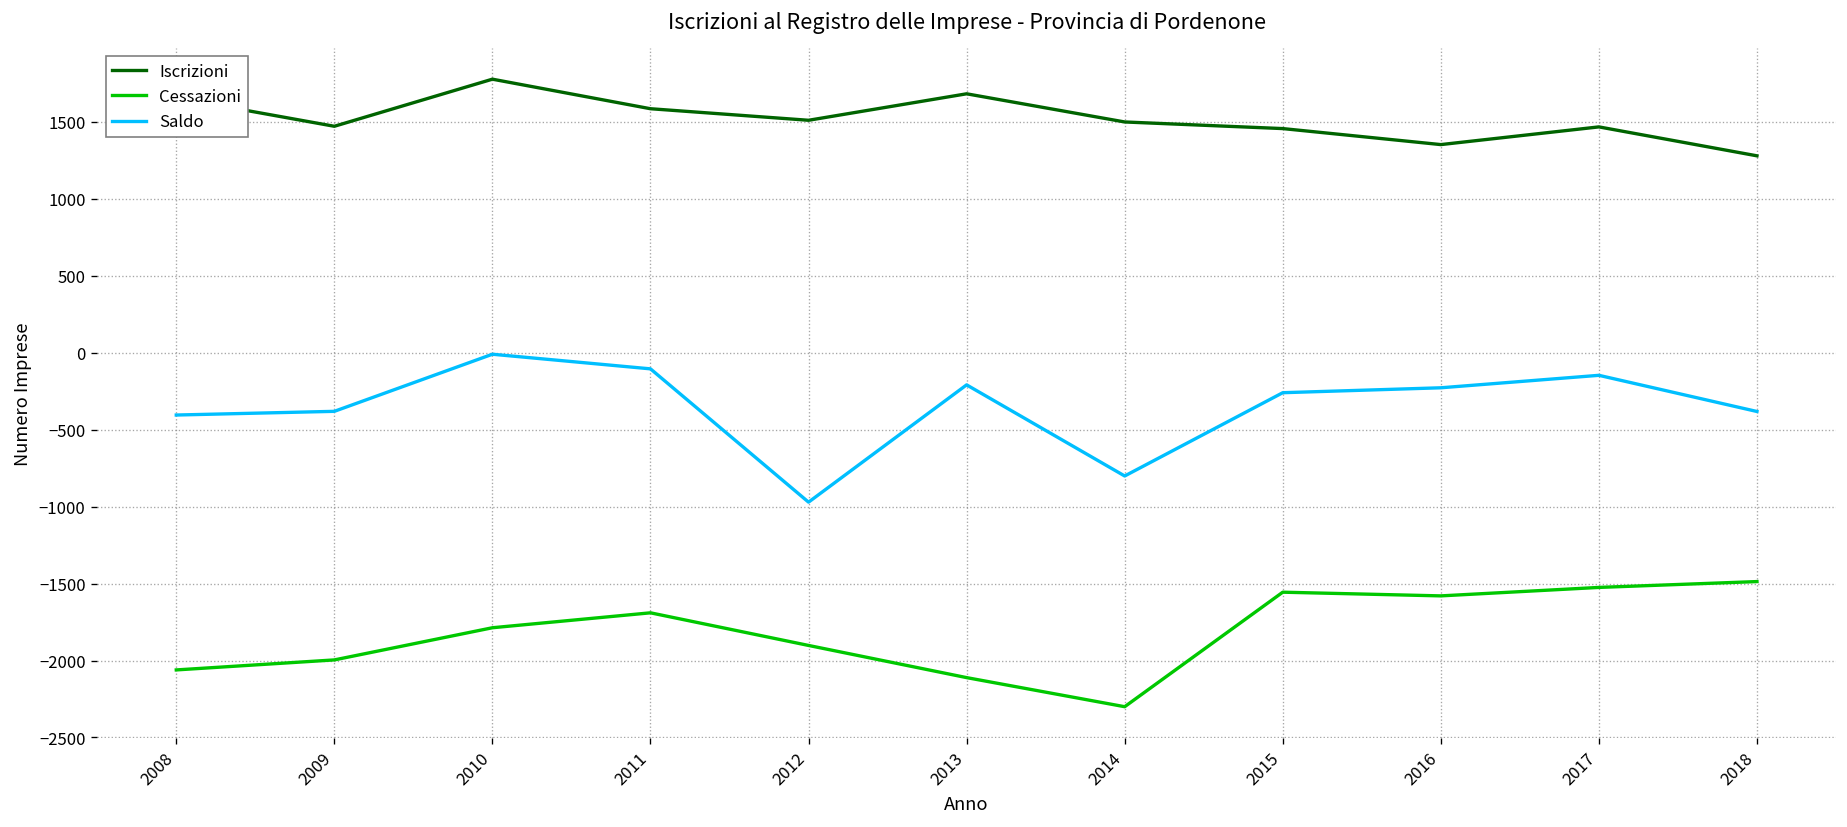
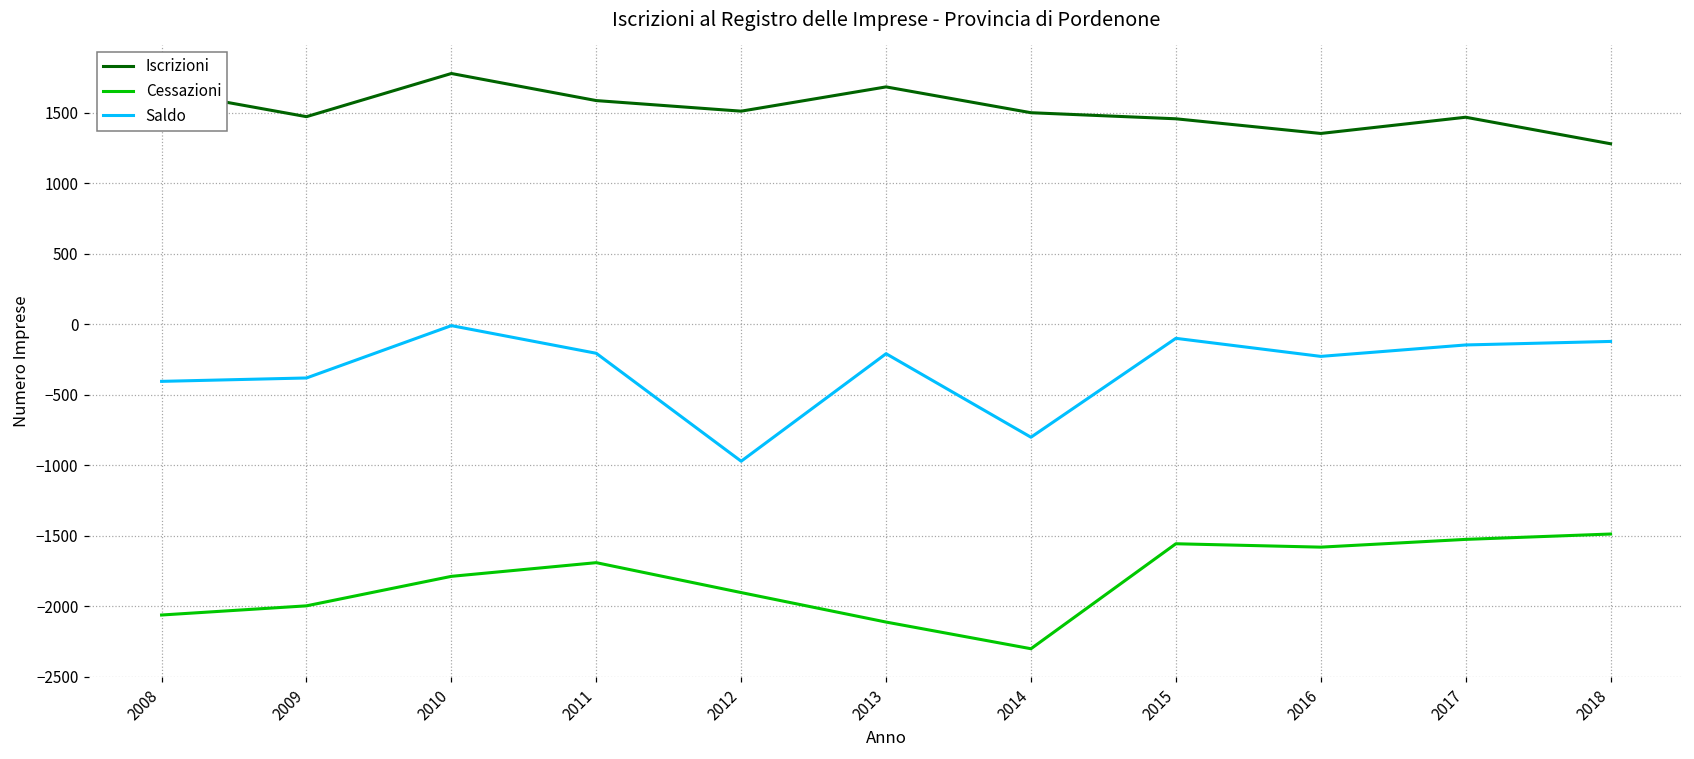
Saldo, 2011: -110 -> -210
Saldo, 2015: -260 -> -100
Saldo, 2018: -380 -> -120
